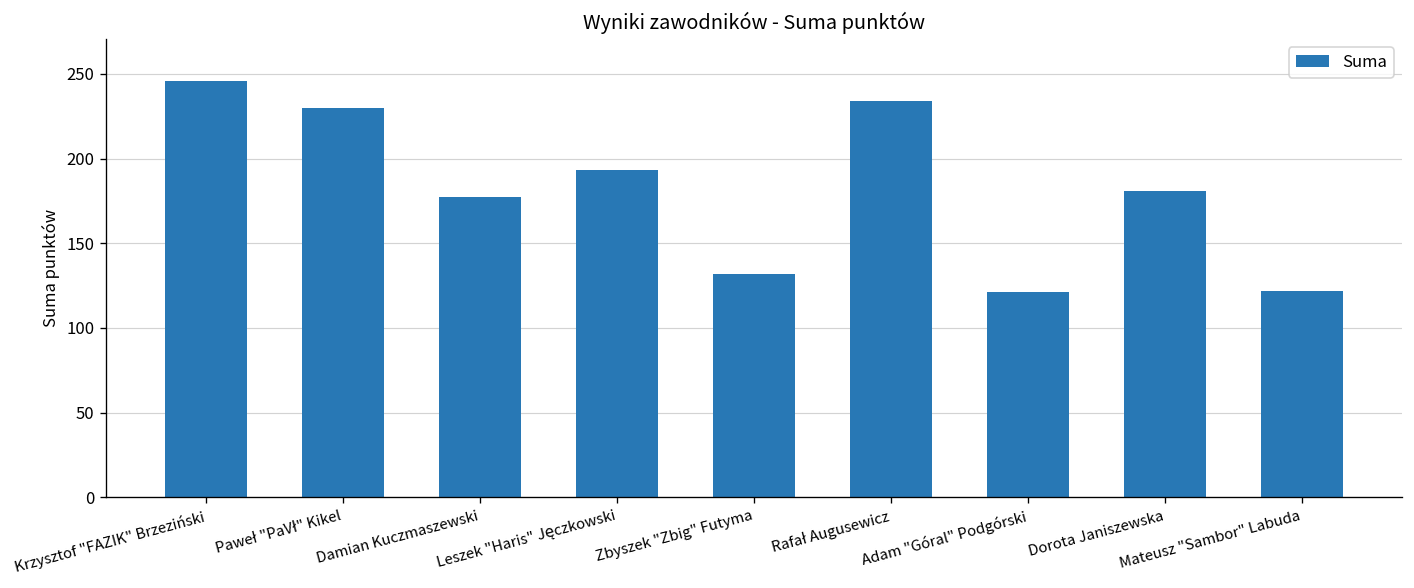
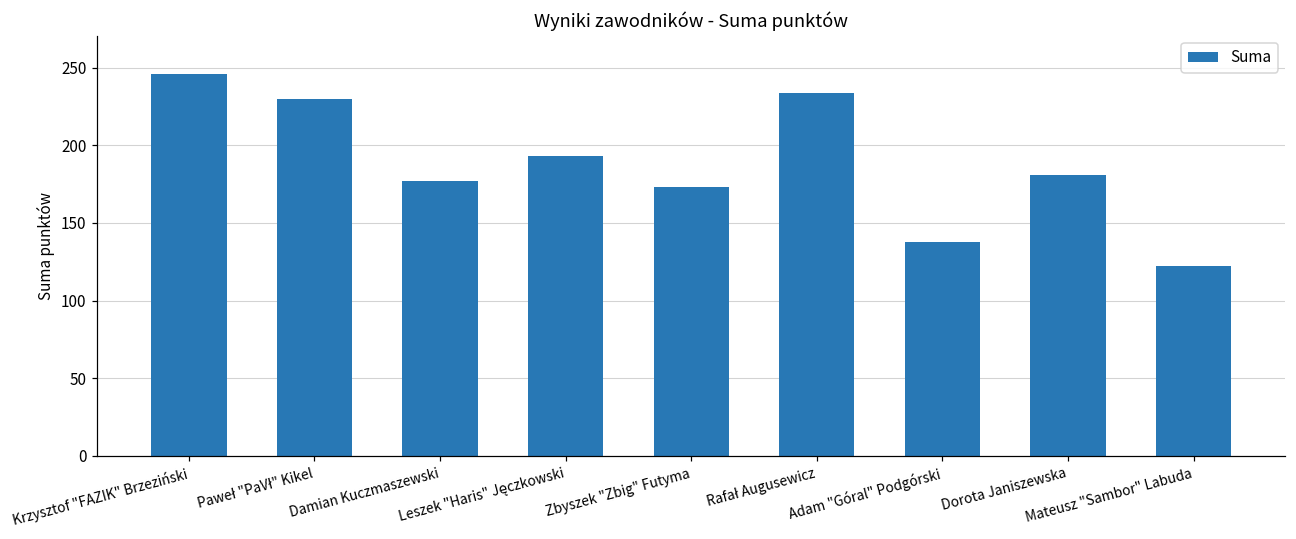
Zbyszek "Zbig" Futyma: 132 -> 173
Adam "Góral" Podgórski: 121 -> 138
